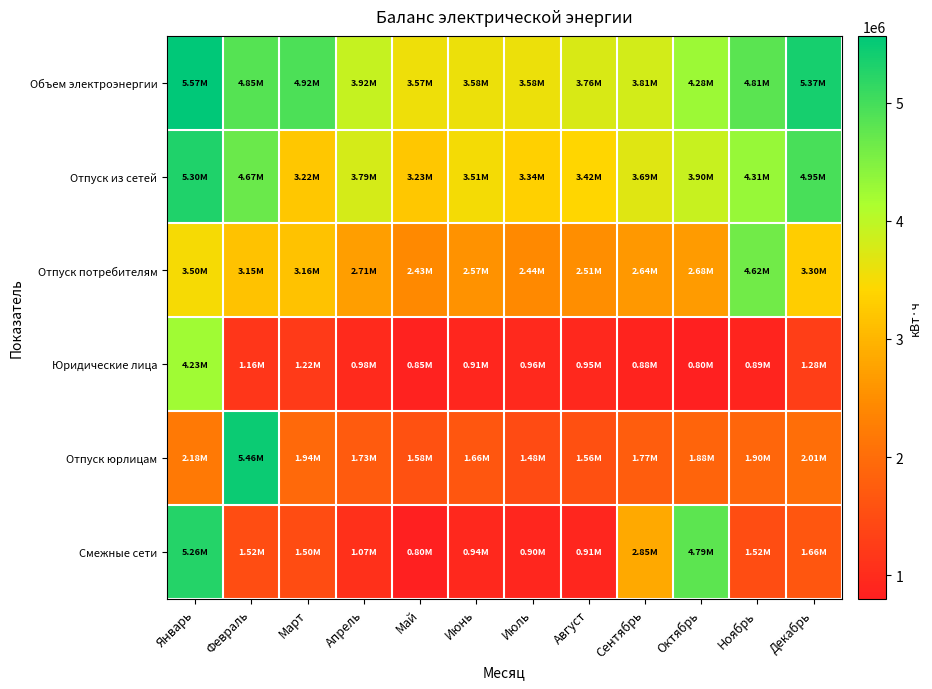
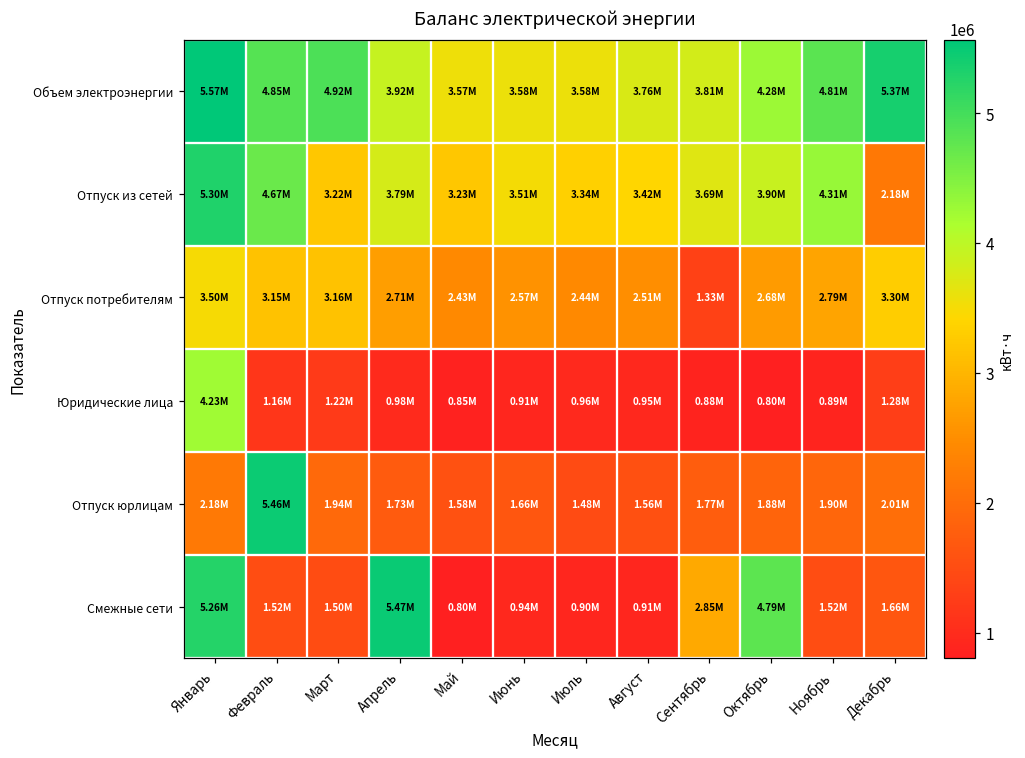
Отпуск из сетей, Декабрь: 4.95M -> 2.18M
Отпуск потребителям, Сентябрь: 2.64M -> 1.33M
Отпуск потребителям, Ноябрь: 4.62M -> 2.79M
Смежные сети, Апрель: 1.07M -> 5.47M
